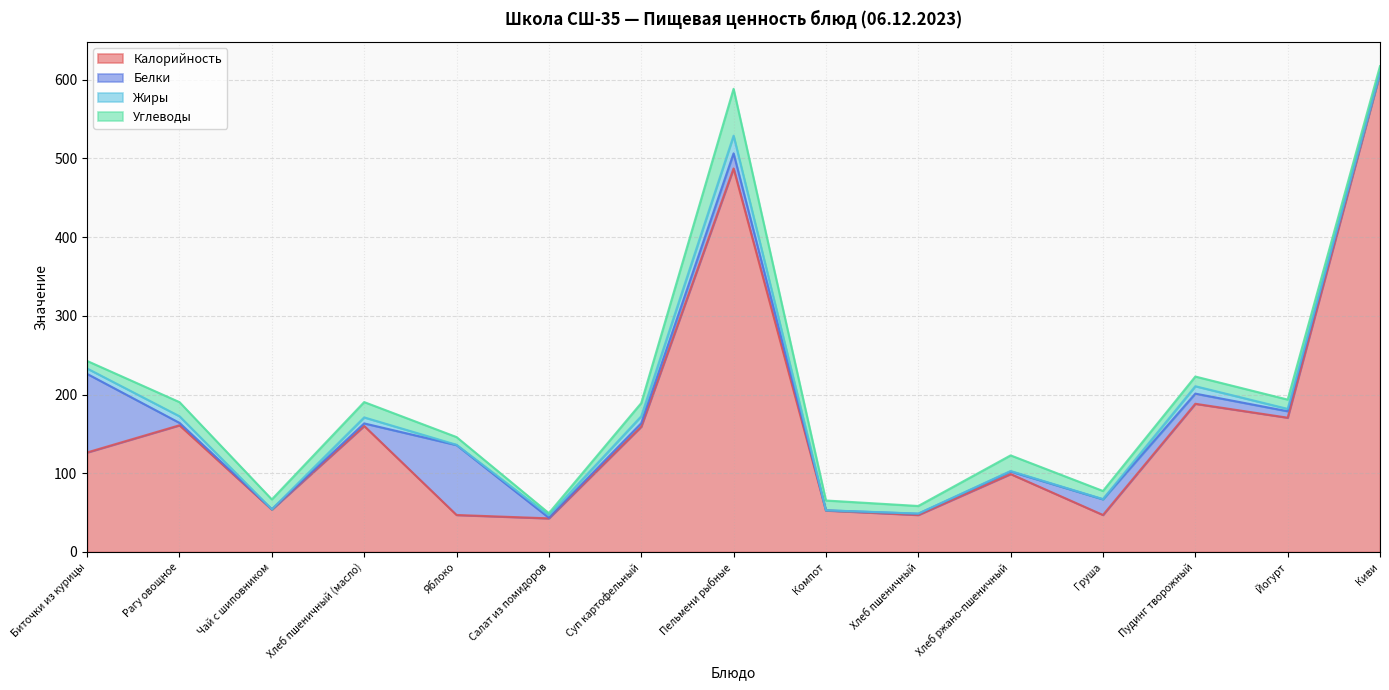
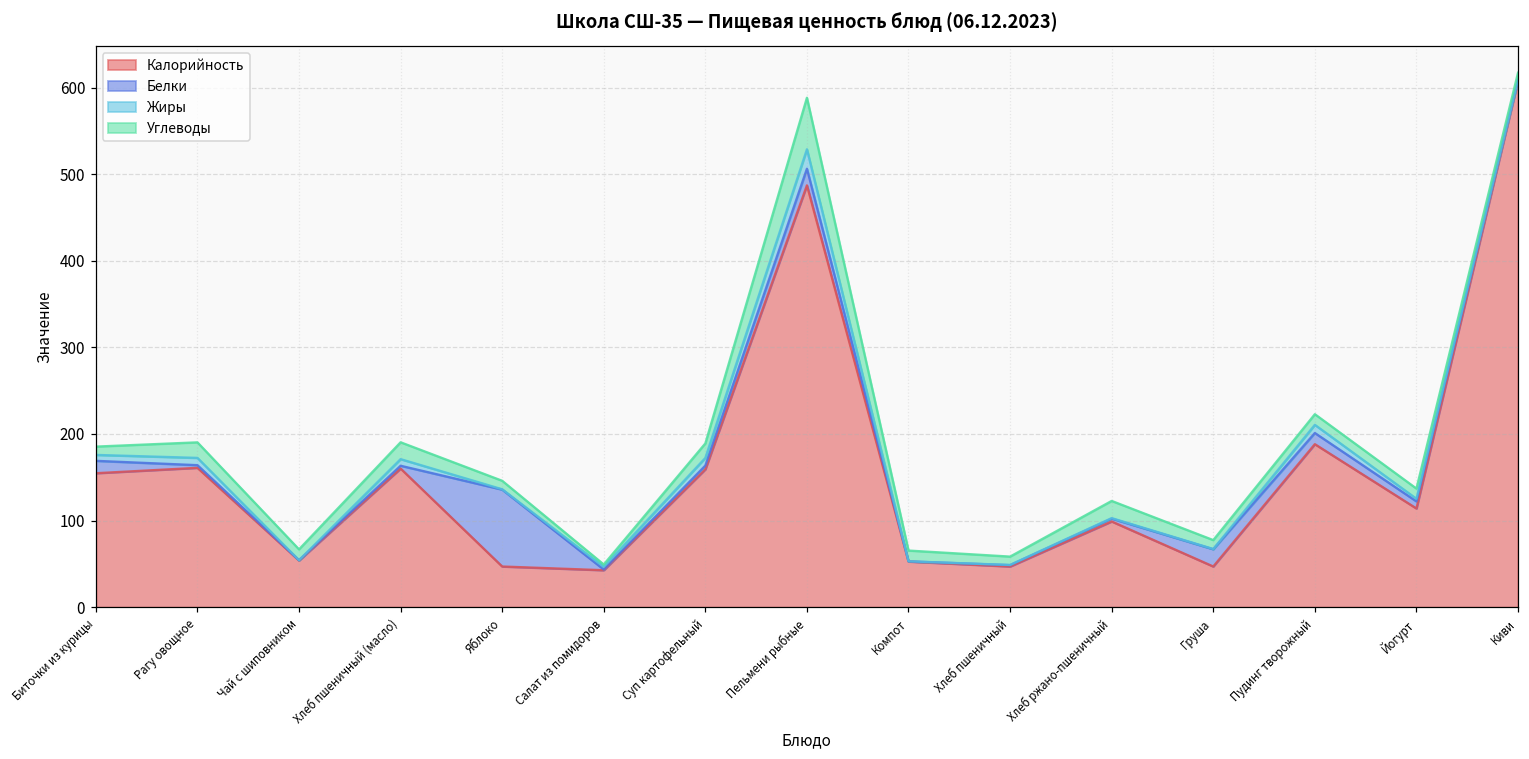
Калорийность, Биточки из курицы: 130 -> 150
Белки, Биточки из курицы: 100 -> 10
Калорийность, Йогурт: 170 -> 110
